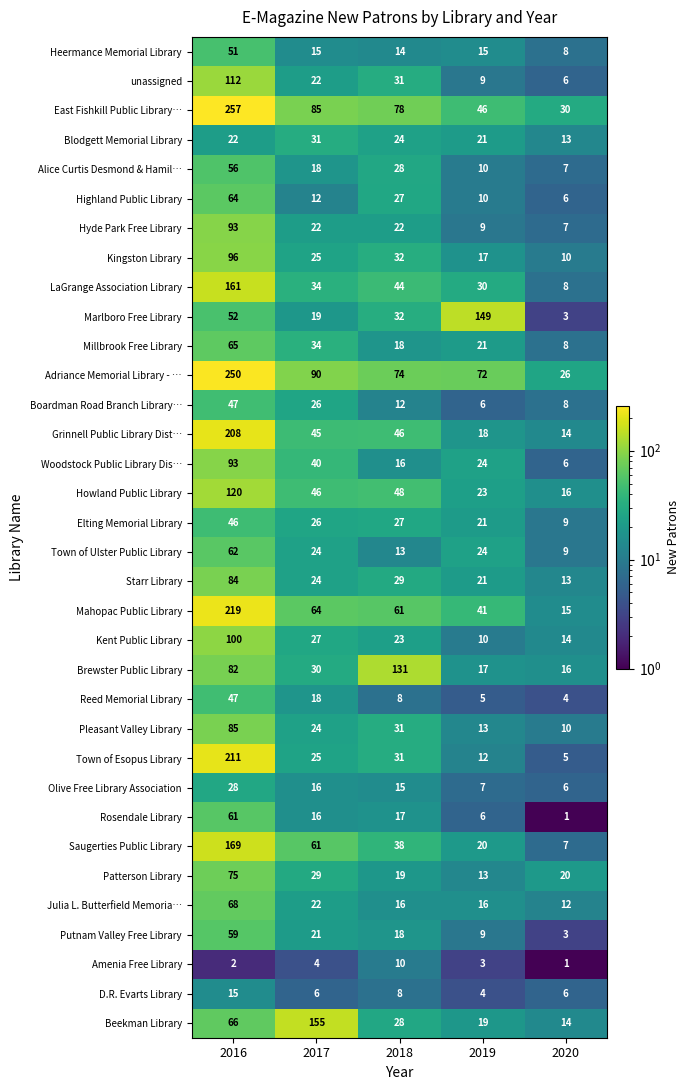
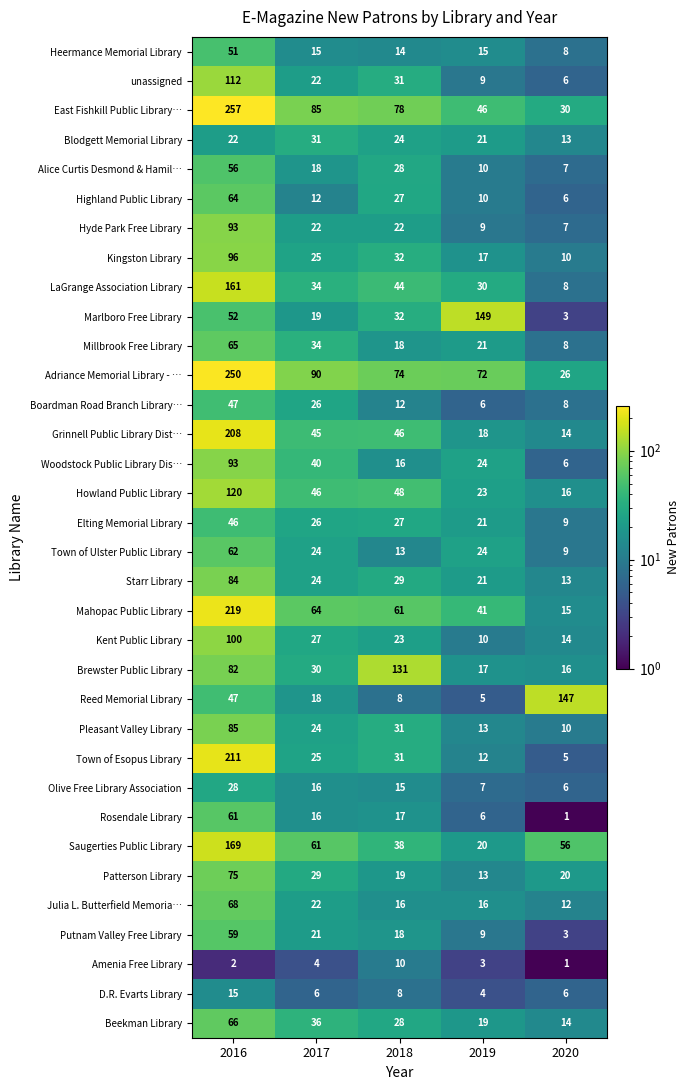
Reed Memorial Library, 2020: 4 -> 147
Saugerties Public Library, 2020: 7 -> 56
Beekman Library, 2017: 155 -> 36
